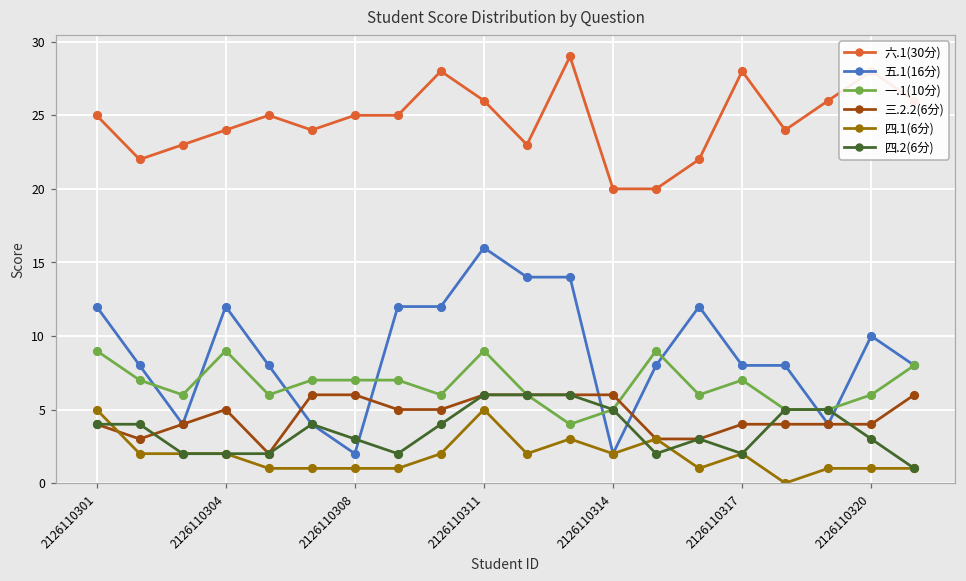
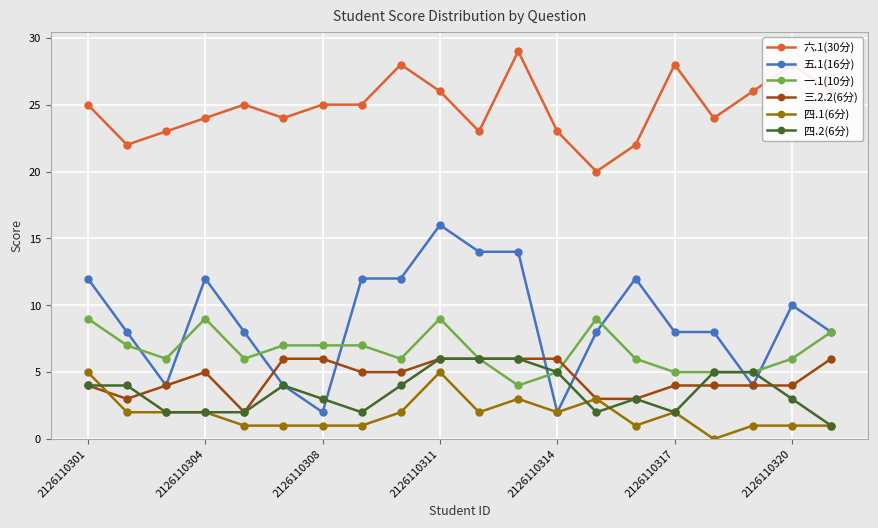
六.1(30分), 2126110314: 20 -> 23
一.1(10分), 2126110317: 7 -> 5
